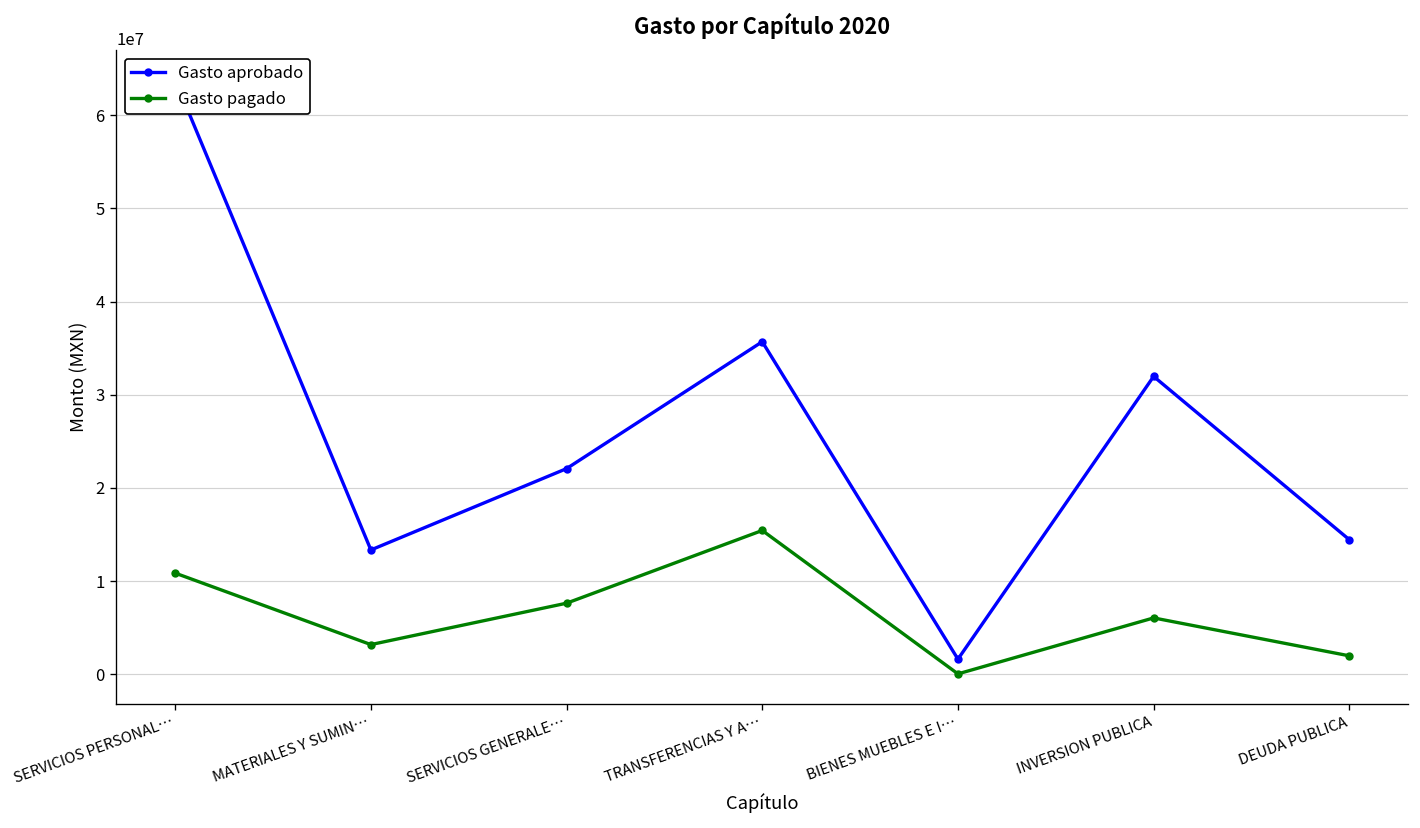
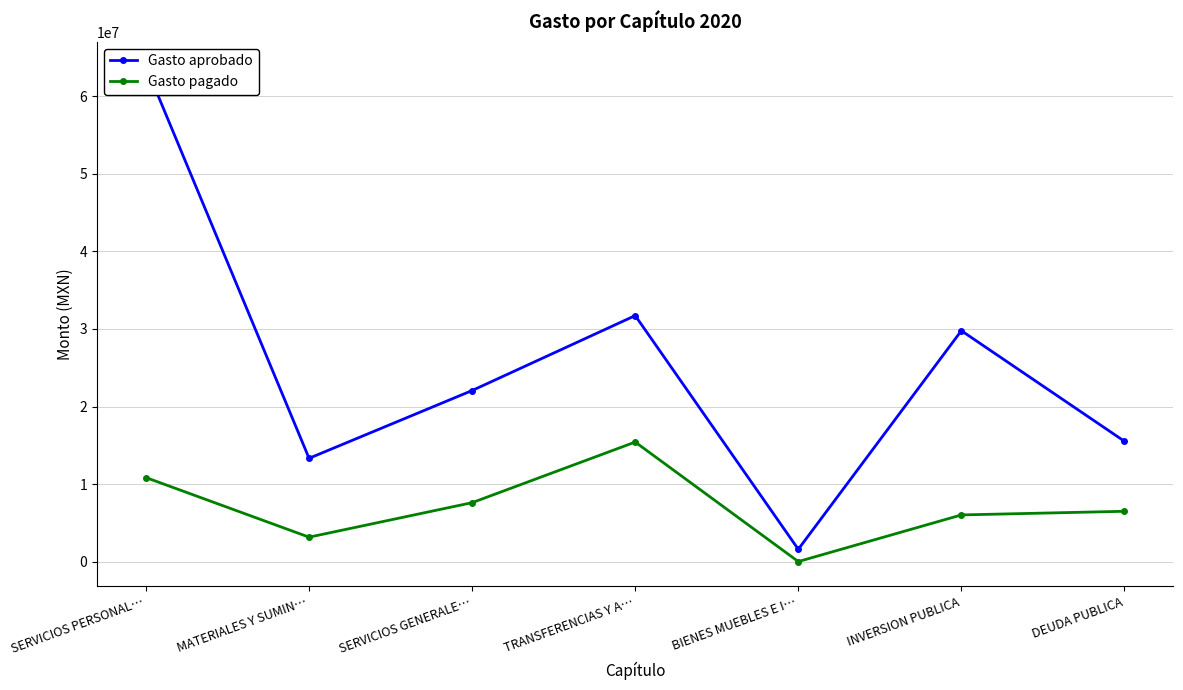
Gasto aprobado, TRANSFERENCIAS Y A…: 36000000 -> 32000000
Gasto aprobado, INVERSION PUBLICA: 32000000 -> 30000000
Gasto aprobado, DEUDA PUBLICA: 14000000 -> 16000000
Gasto pagado, DEUDA PUBLICA: 2000000 -> 7000000
